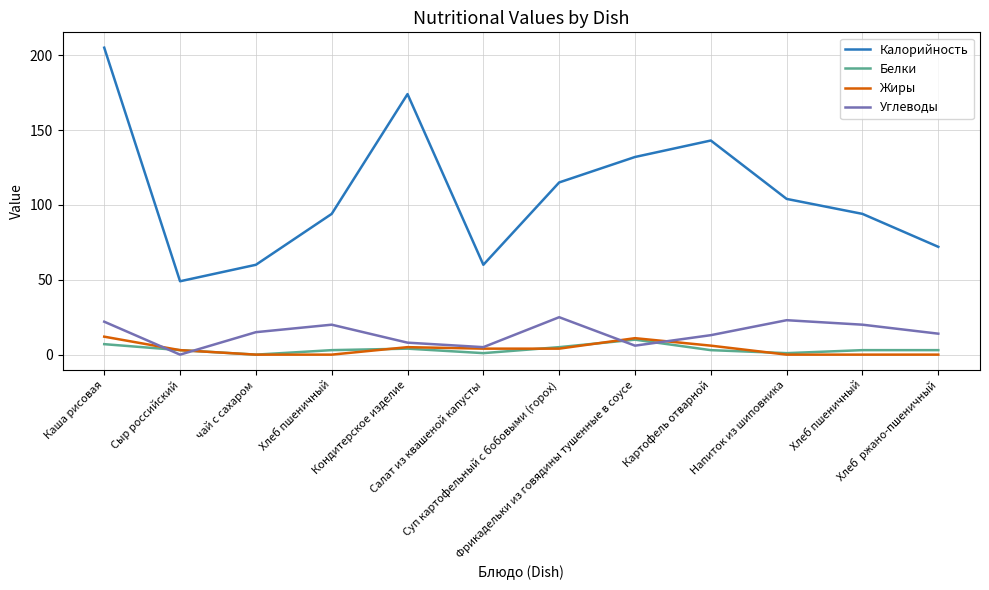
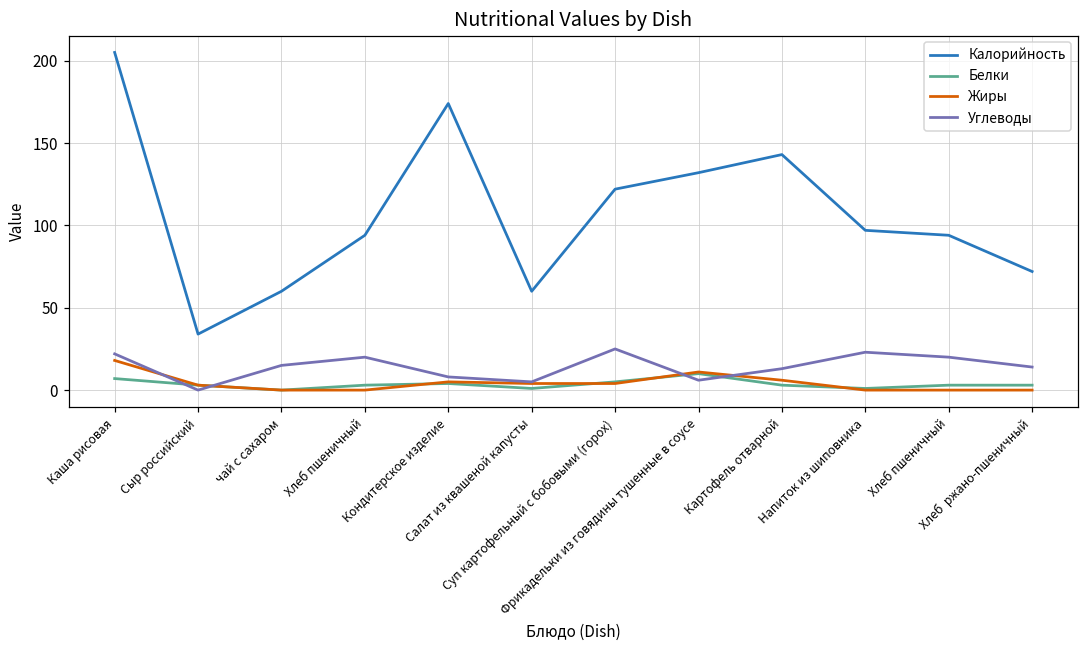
Жиры, Каша рисовая: 12 -> 18
Калорийность, Сыр российский: 49 -> 34
Калорийность, Суп картофельный с бобовыми (горох): 115 -> 122
Калорийность, Напиток из шиповника: 104 -> 97
